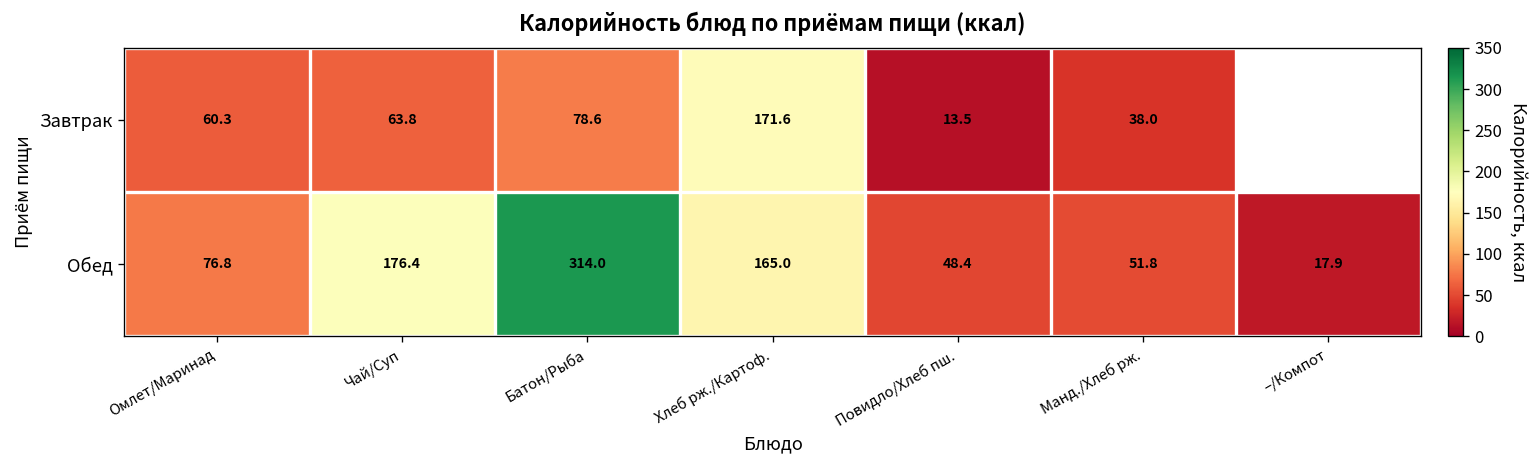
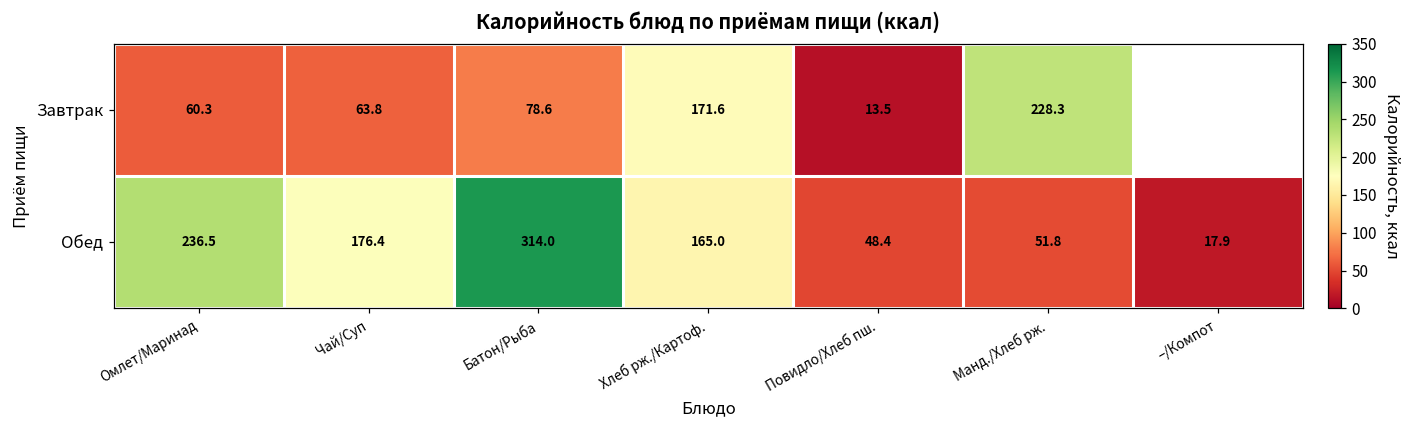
Завтрак, Манд./Хлеб рж.: 38.0 -> 228.3
Обед, Омлет/Маринад: 76.8 -> 236.5
